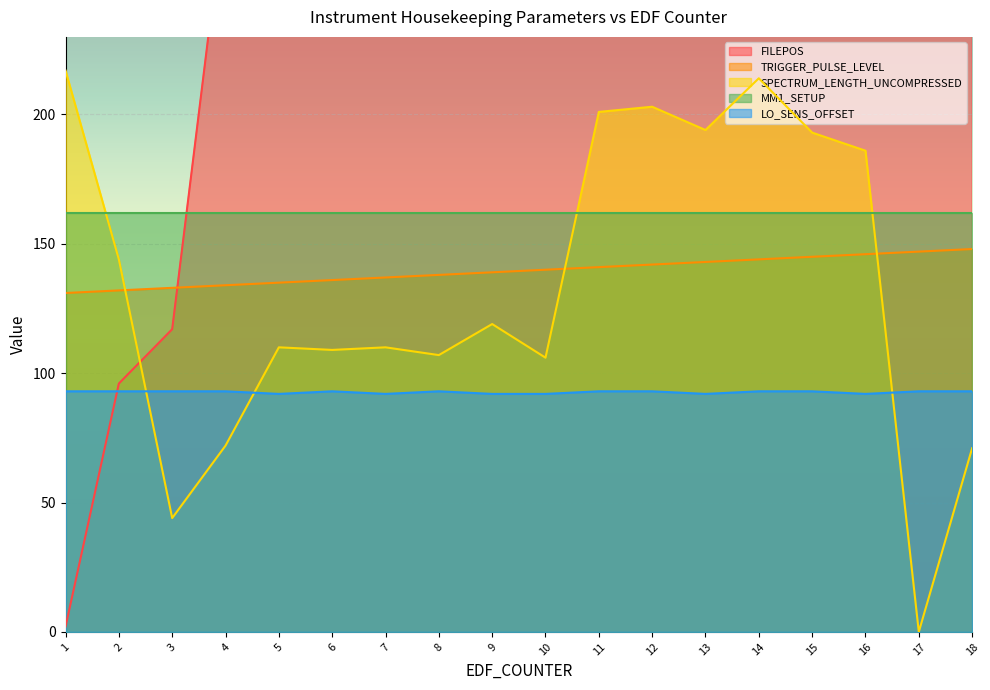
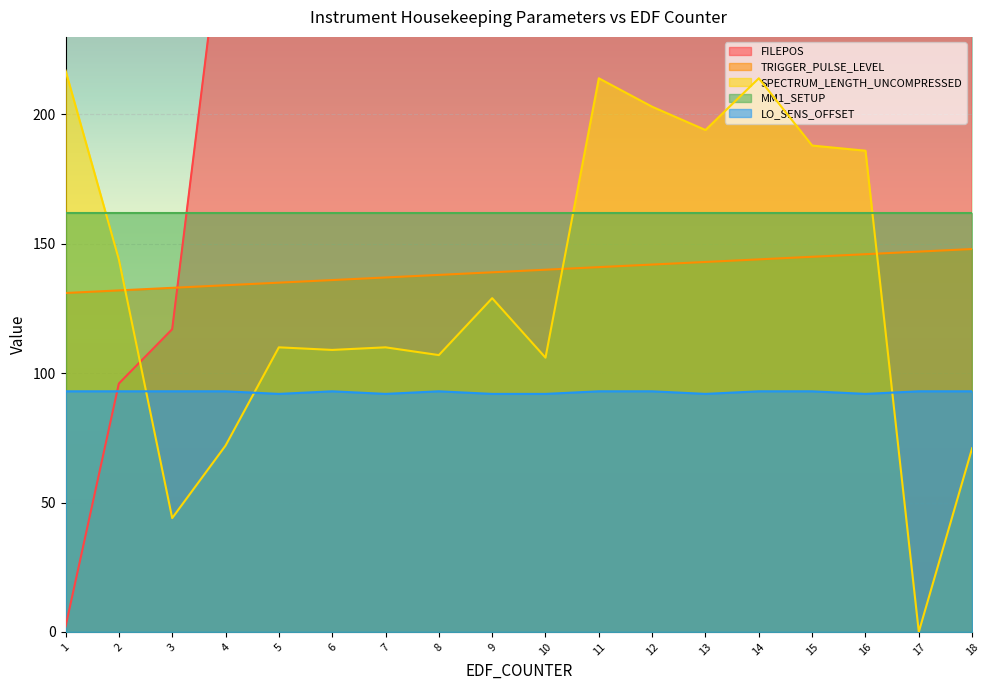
SPECTRUM_LENGTH_UNCOMPRESSED, 9: 119 -> 129
SPECTRUM_LENGTH_UNCOMPRESSED, 11: 201 -> 214
SPECTRUM_LENGTH_UNCOMPRESSED, 15: 193 -> 188
